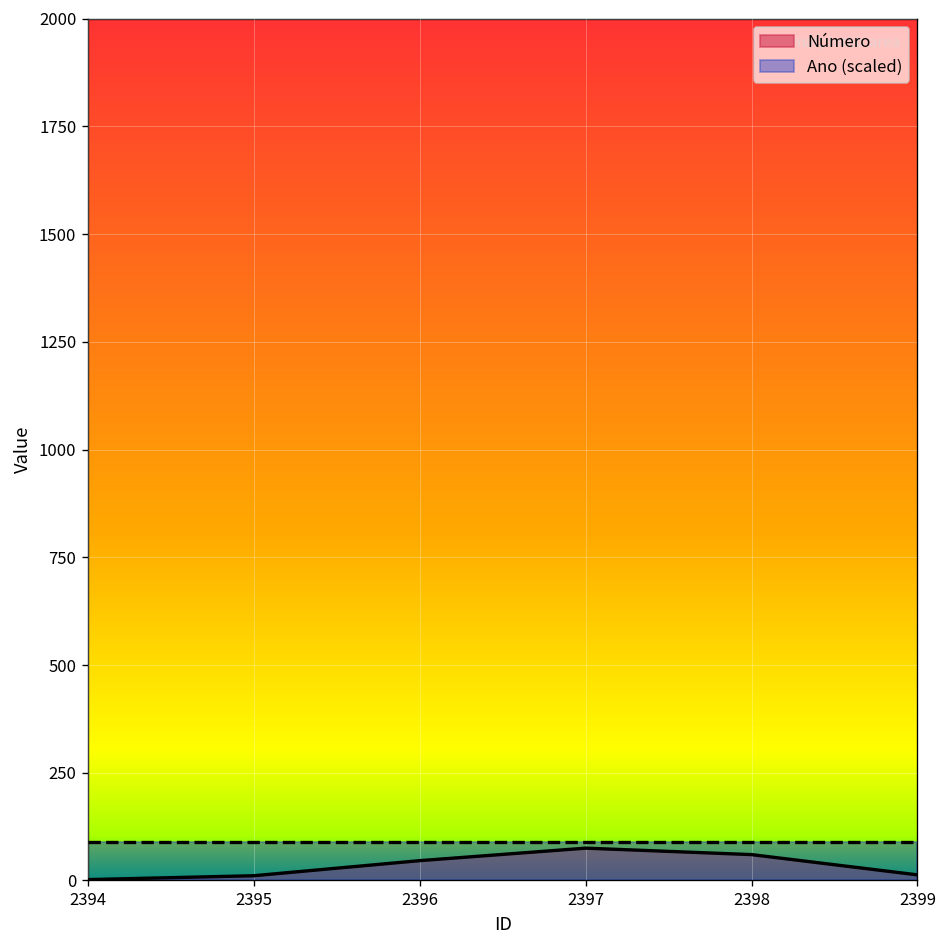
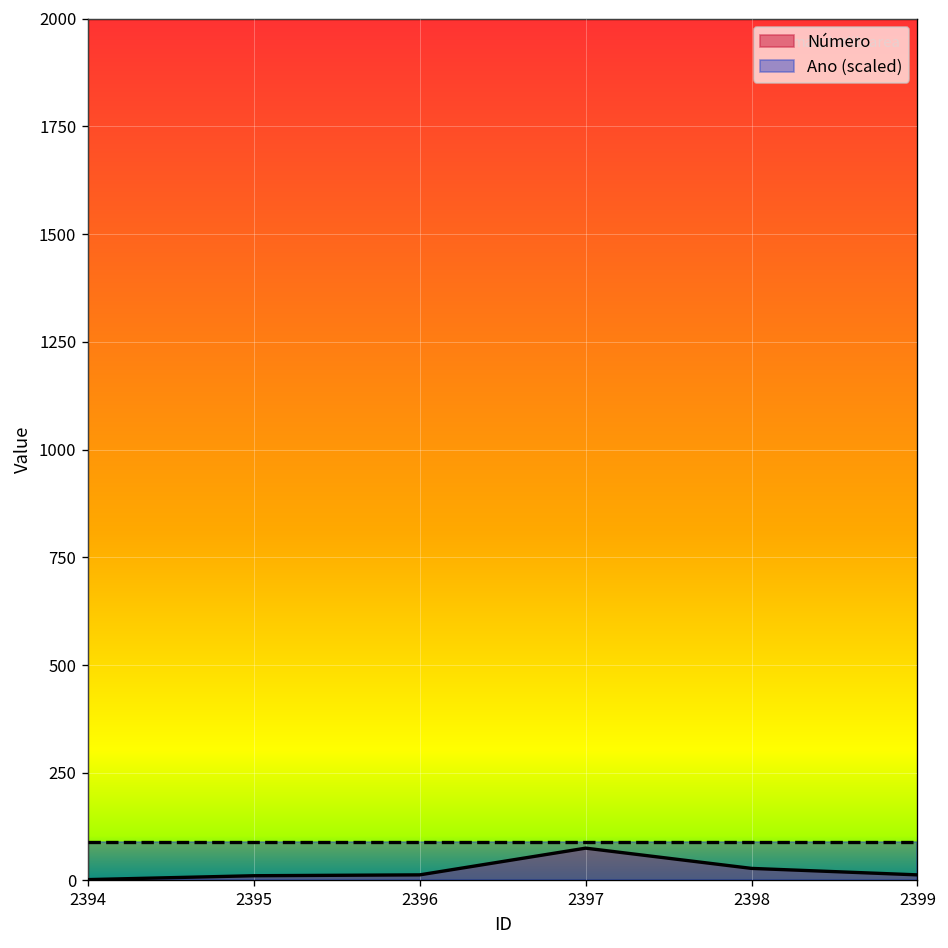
Número, 2396: 50 -> 10
Número, 2398: 60 -> 30
